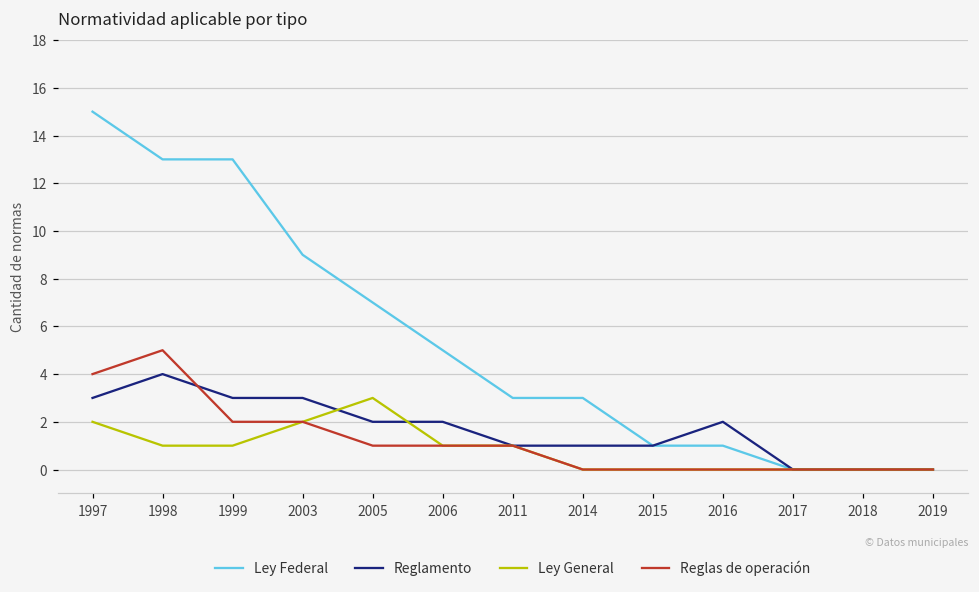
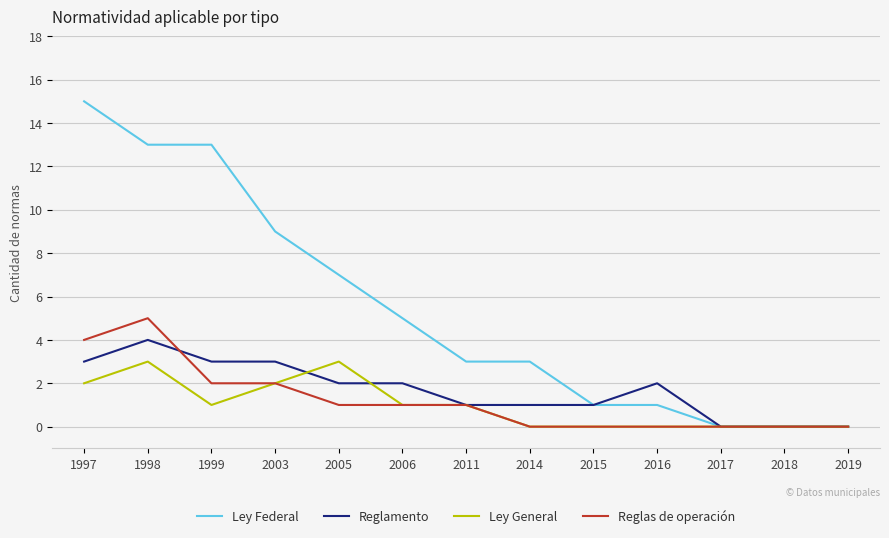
Ley General, 1998: 1 -> 3
